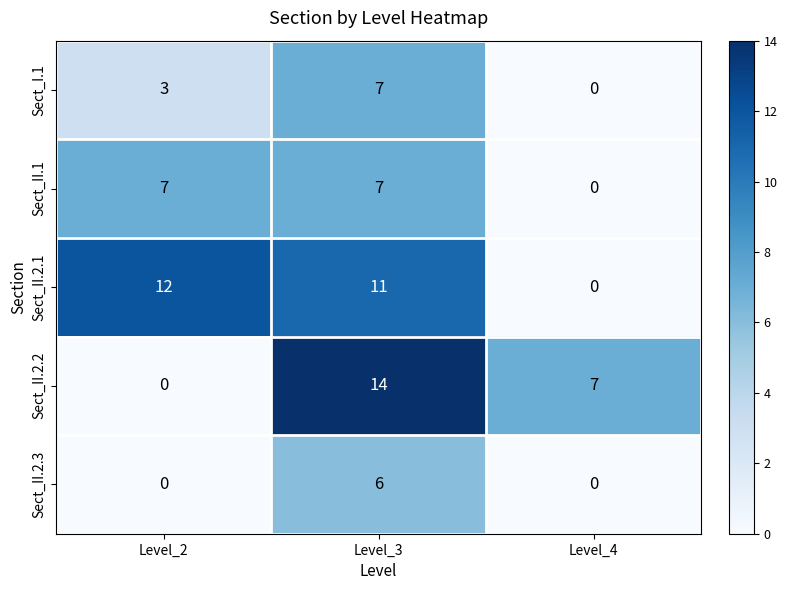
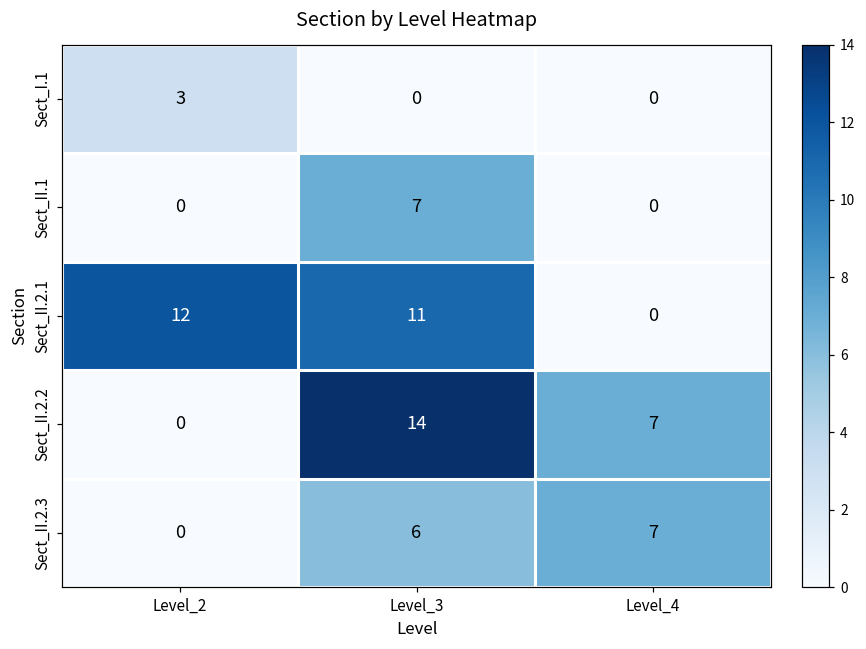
Sect_I.1, Level_3: 7 -> 0
Sect_II.1, Level_2: 7 -> 0
Sect_II.2.3, Level_4: 0 -> 7
